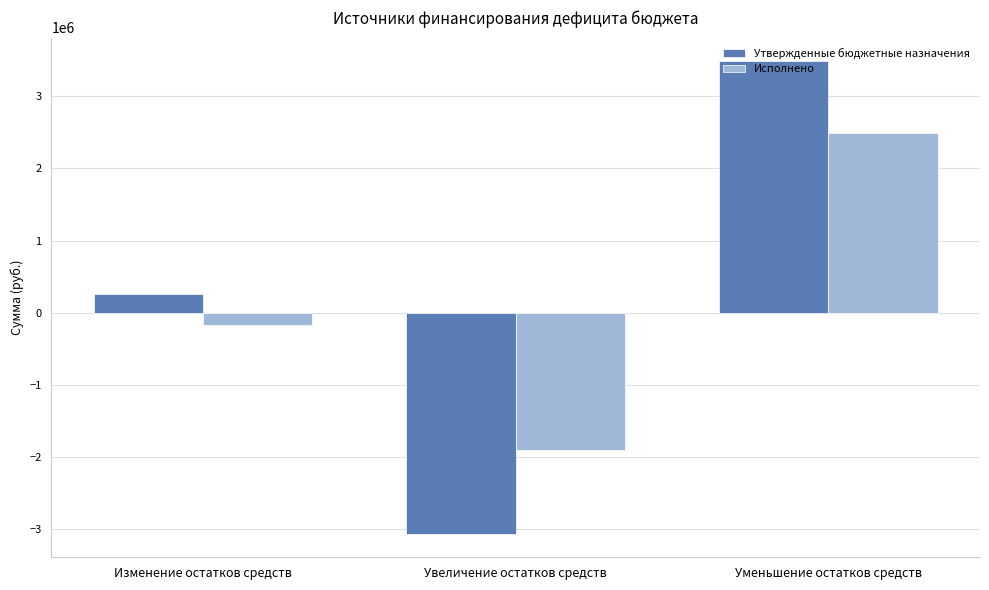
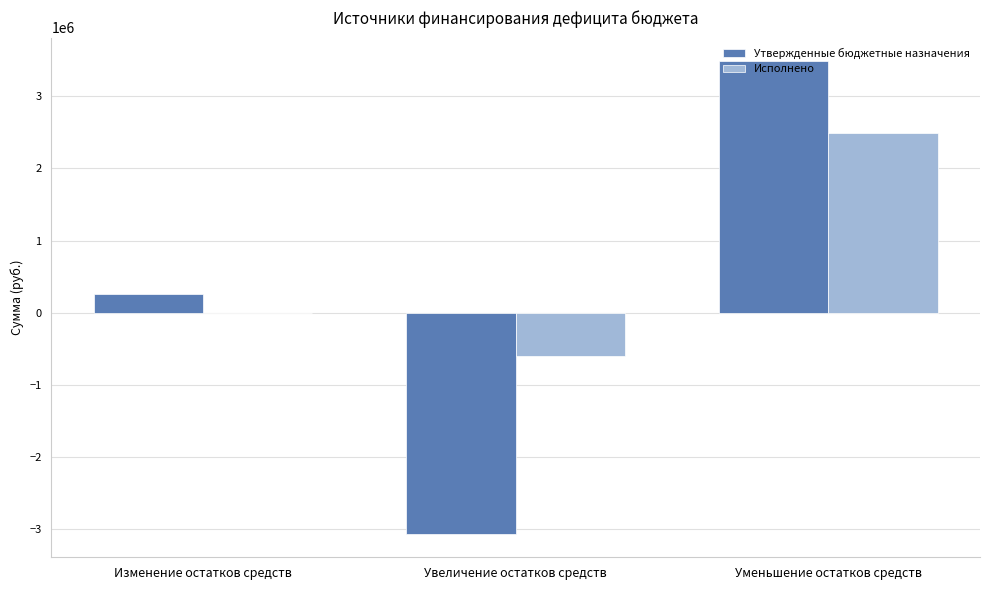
Исполнено, Изменение остатков средств: -200000 -> 0
Исполнено, Увеличение остатков средств: -1900000 -> -600000
